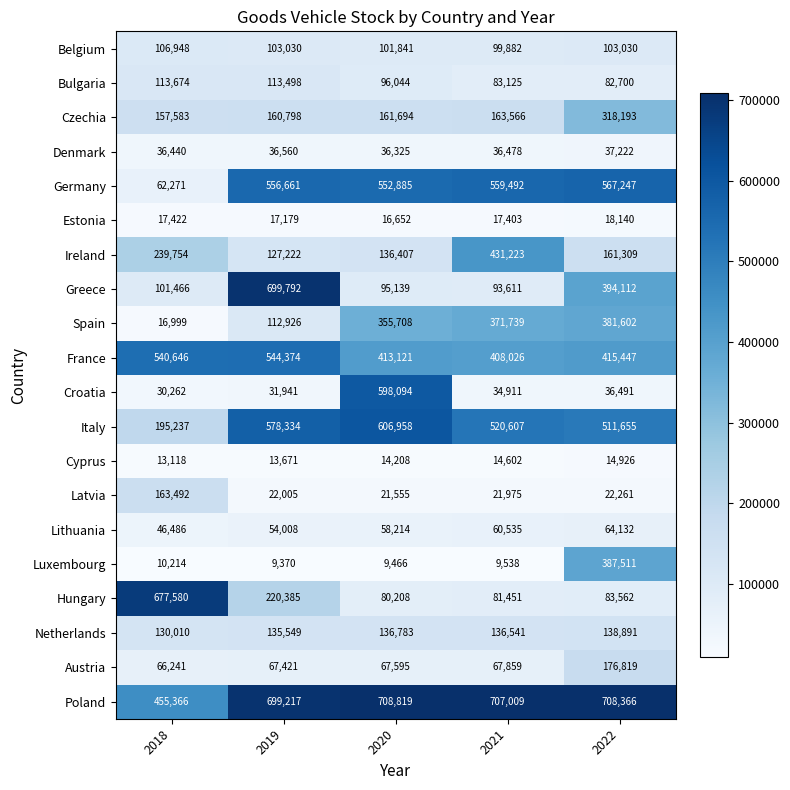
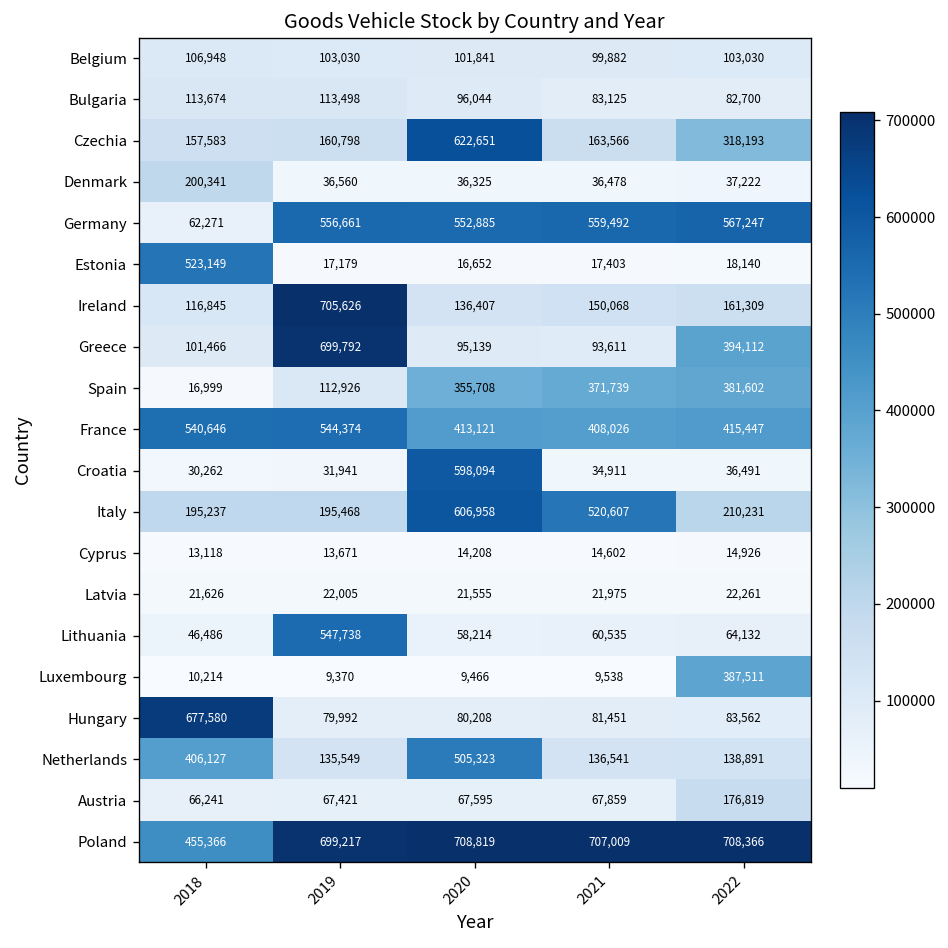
Czechia, 2020: 161,694 -> 622,651
Denmark, 2018: 36,440 -> 200,341
Estonia, 2018: 17,422 -> 523,149
Ireland, 2018: 239,754 -> 116,845
Ireland, 2019: 127,222 -> 705,626
Ireland, 2021: 431,223 -> 150,068
Italy, 2019: 578,334 -> 195,468
Italy, 2022: 511,655 -> 210,231
Latvia, 2018: 163,492 -> 21,626
Lithuania, 2019: 54,008 -> 547,738
Hungary, 2019: 220,385 -> 79,992
Netherlands, 2018: 130,010 -> 406,127
Netherlands, 2020: 136,783 -> 505,323
